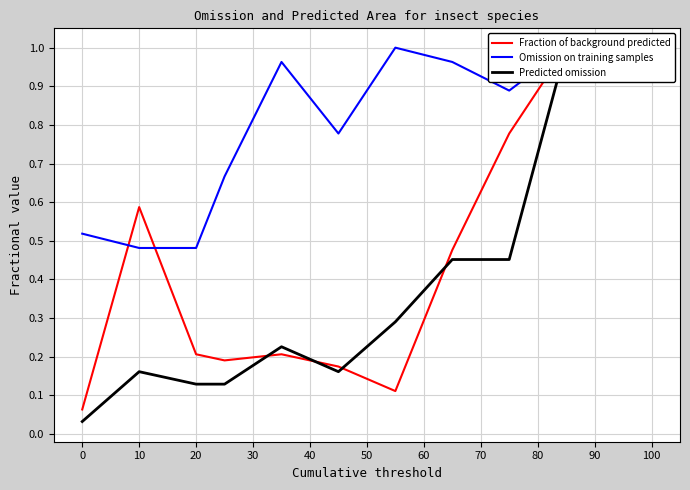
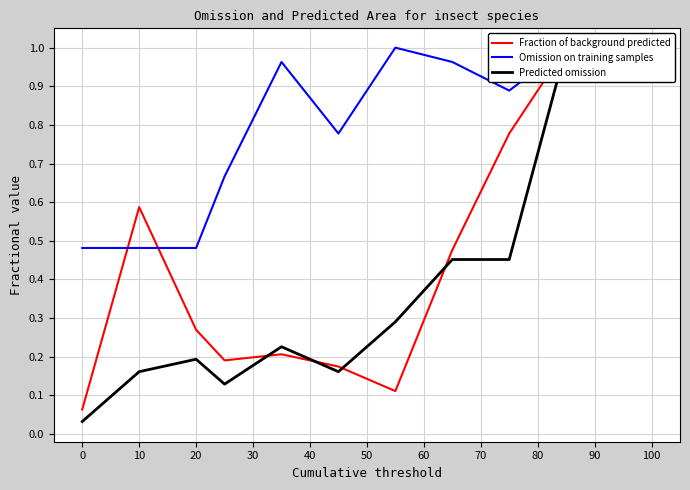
Omission on training samples, 0: 0.52 -> 0.48
Fraction of background predicted, 20: 0.21 -> 0.27
Predicted omission, 20: 0.13 -> 0.19
